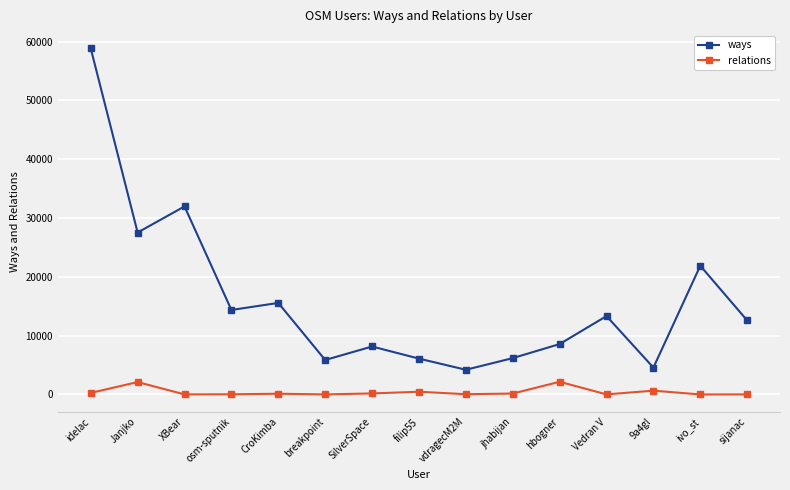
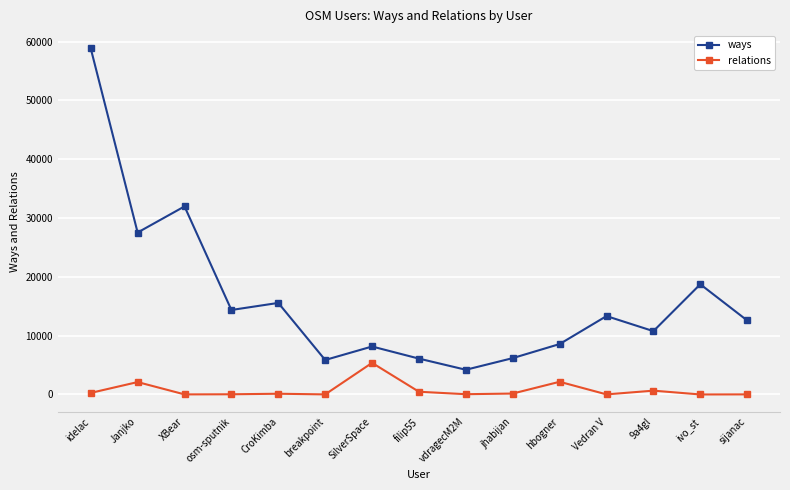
relations, SilverSpace: 0 -> 5000
ways, 9a4gl: 5000 -> 11000
ways, ivo_st: 22000 -> 19000
